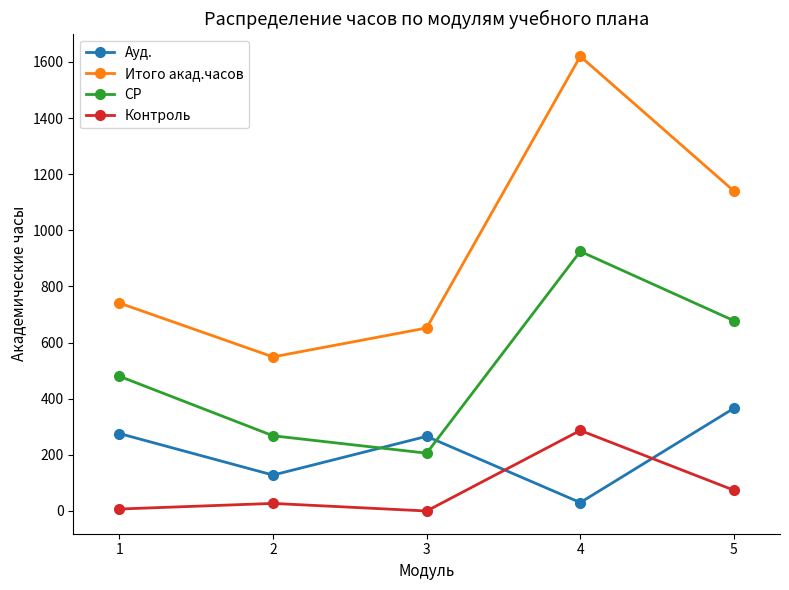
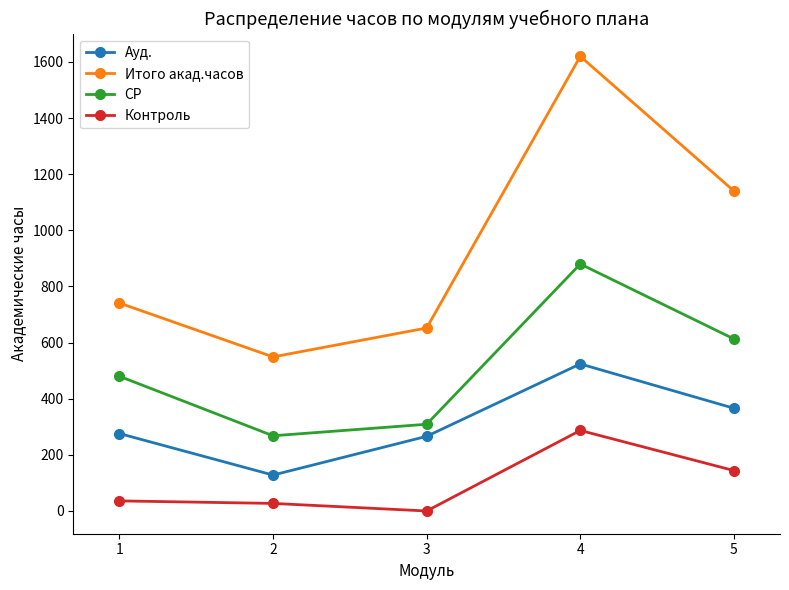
Контроль, 1: 10 -> 40
СР, 3: 210 -> 310
Ауд., 4: 30 -> 520
СР, 4: 930 -> 880
СР, 5: 680 -> 610
Контроль, 5: 70 -> 140
